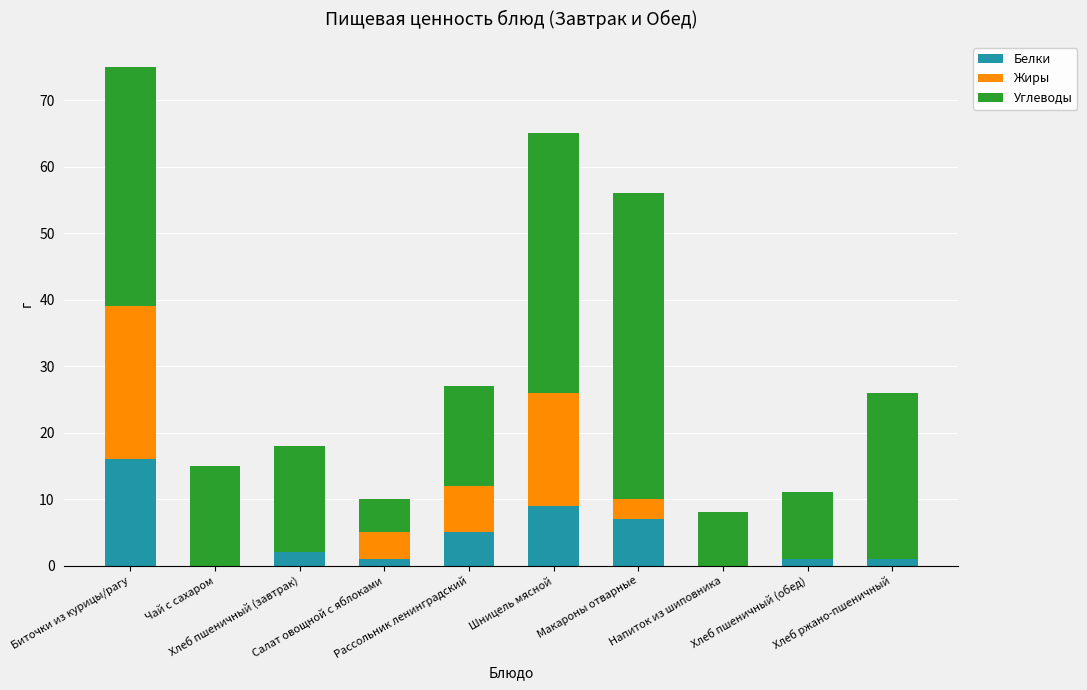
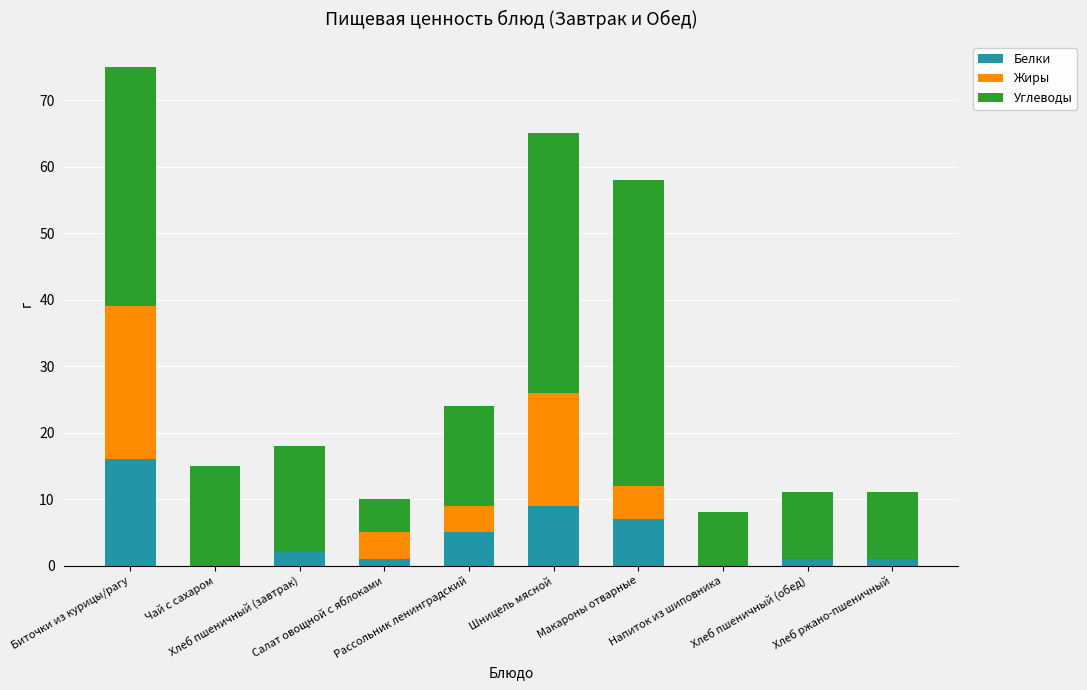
Жиры, Рассольник ленинградский: 7 -> 4
Жиры, Макароны отварные: 3 -> 5
Углеводы, Хлеб ржано-пшеничный: 25 -> 10
